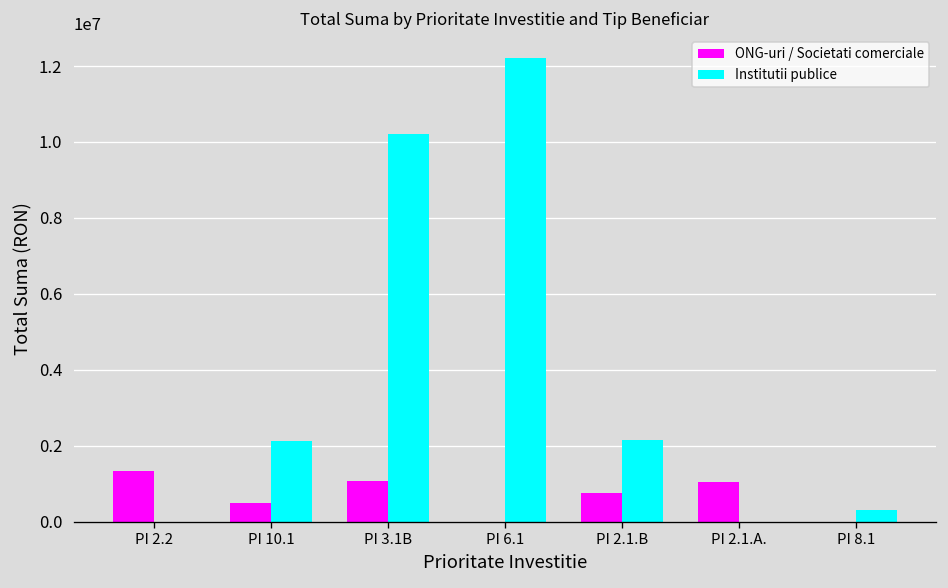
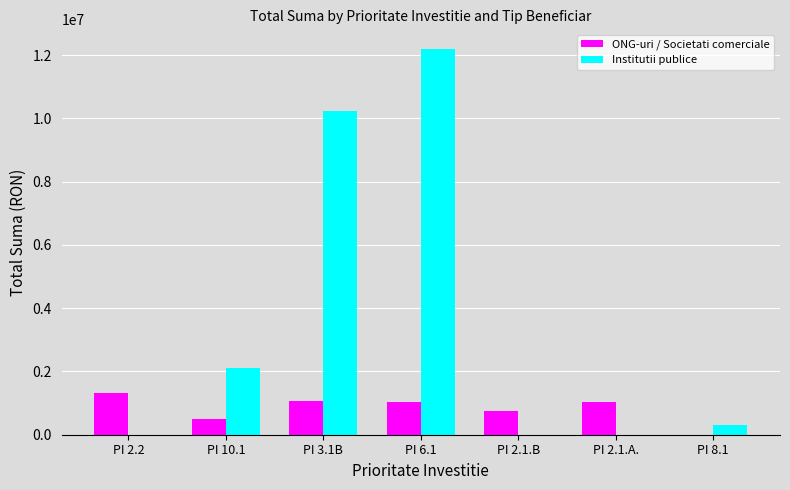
ONG-uri / Societati comerciale, PI 6.1: 0 -> 1000000
Institutii publice, PI 2.1.B: 2100000 -> 0
